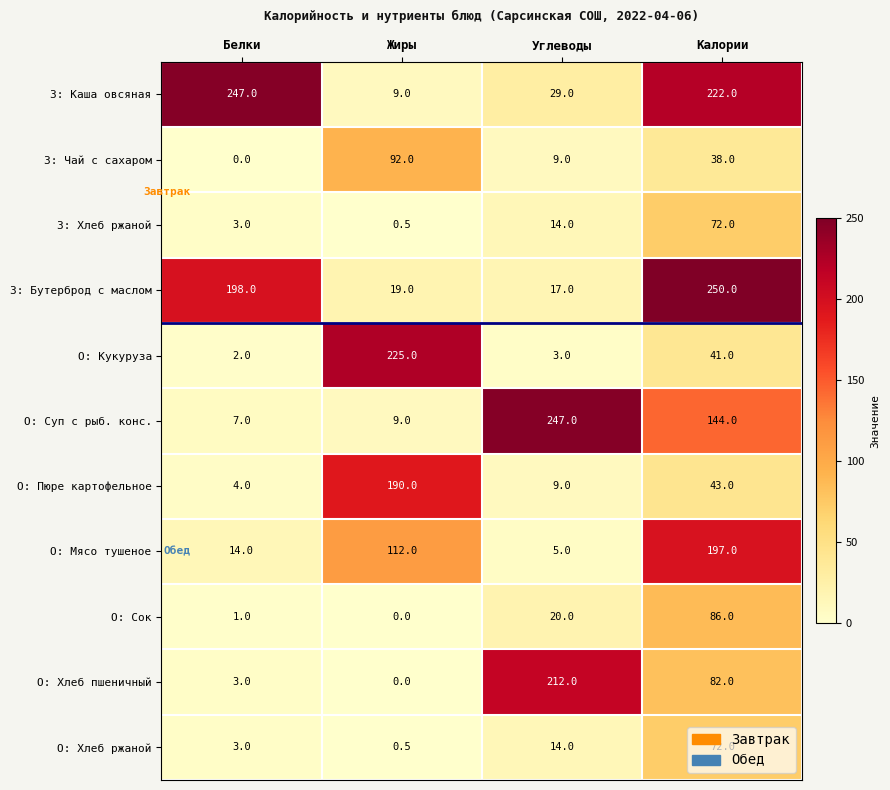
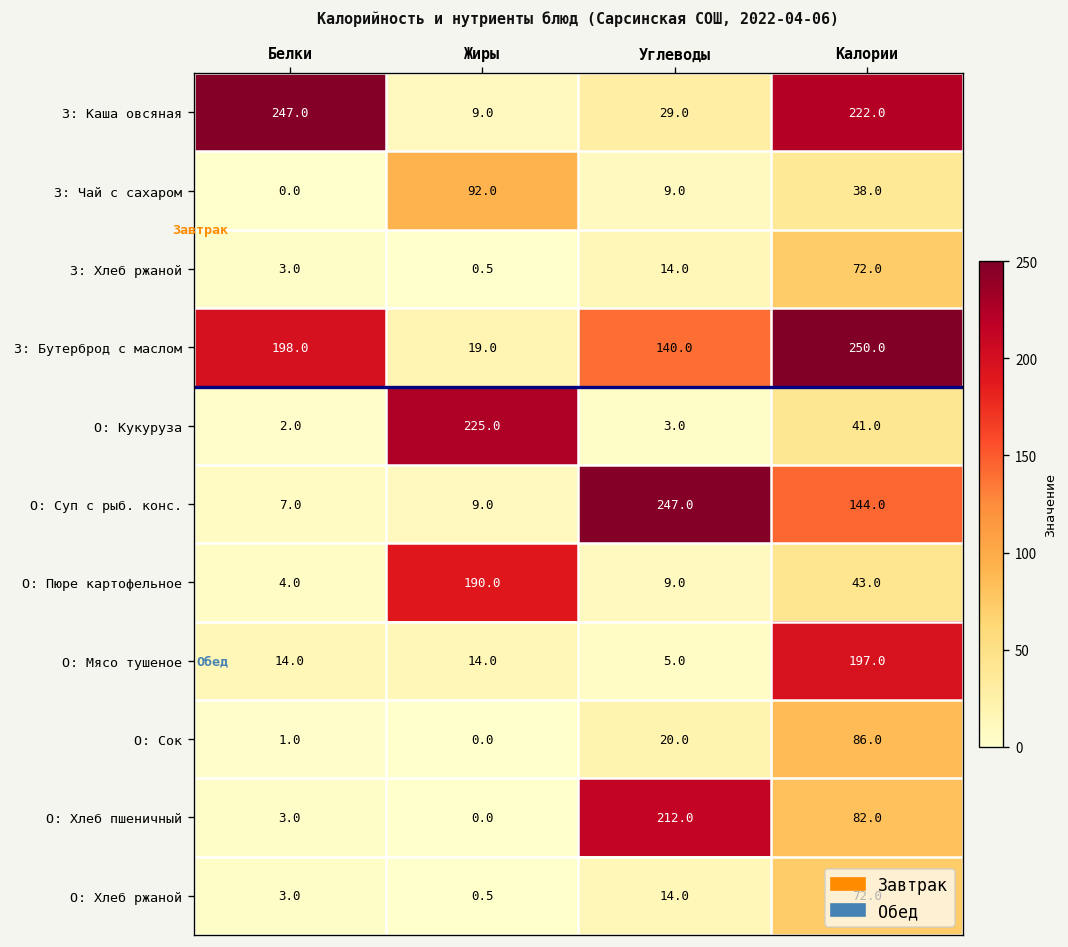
З: Бутерброд с маслом, Углеводы: 17.0 -> 140.0
О: Мясо тушеное, Жиры: 112.0 -> 14.0
